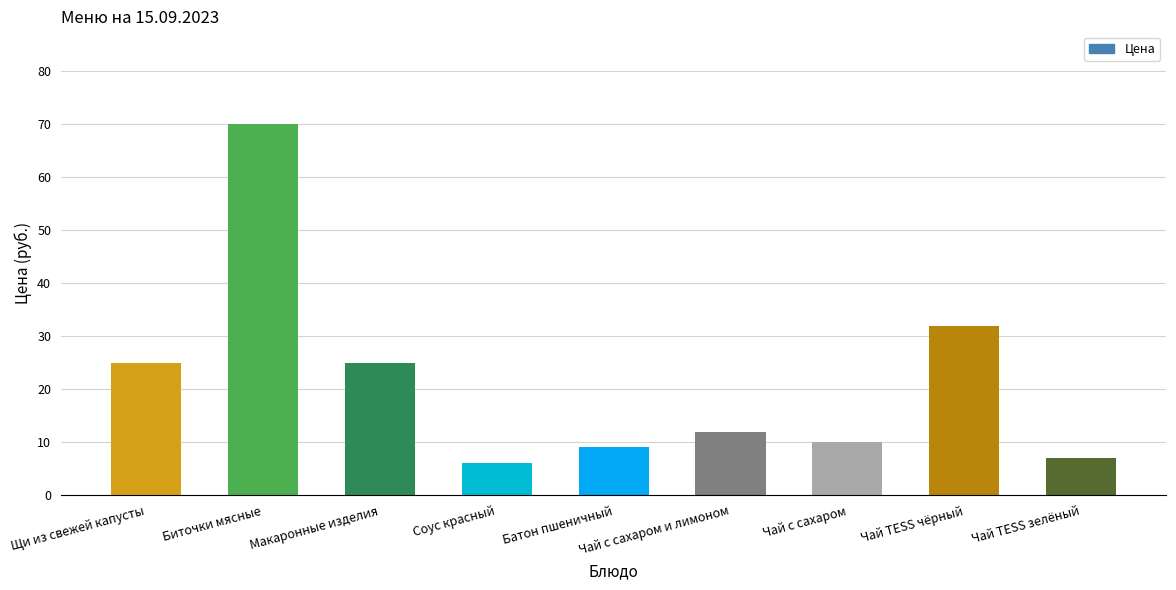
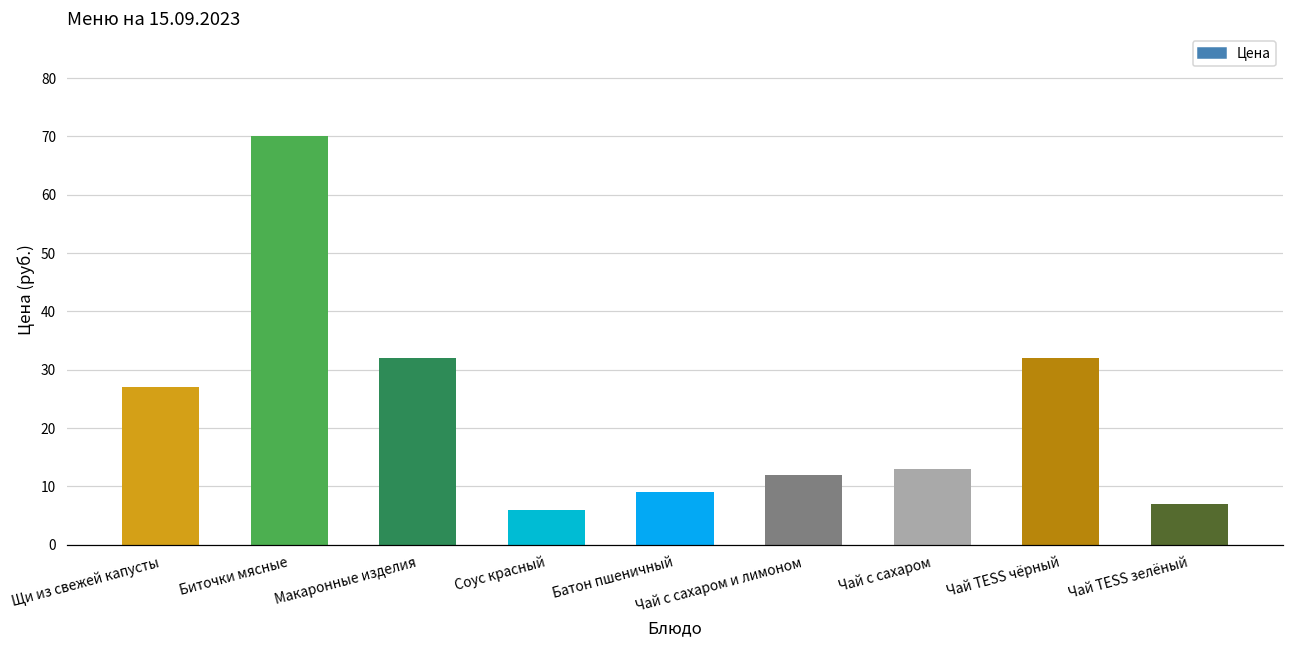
Щи из свежей капусты: 25 -> 27
Макаронные изделия: 25 -> 32
Чай с сахаром: 10 -> 13
